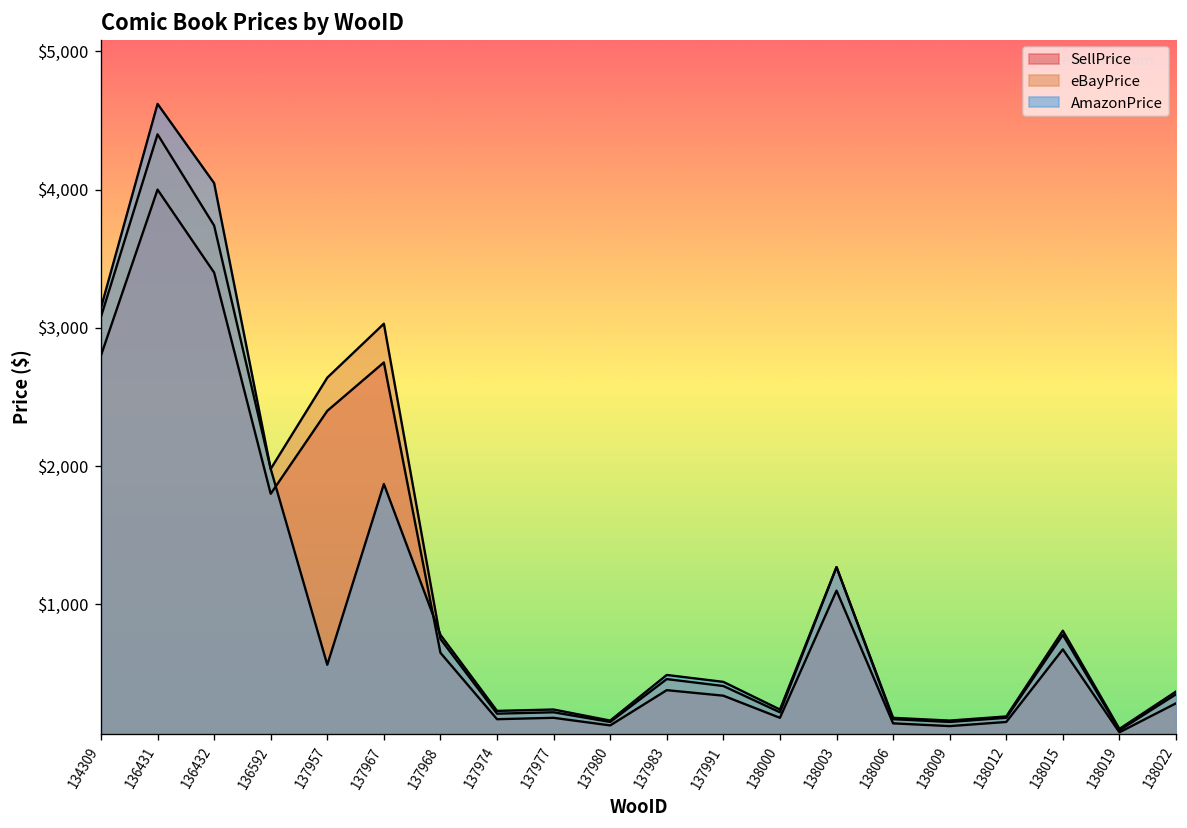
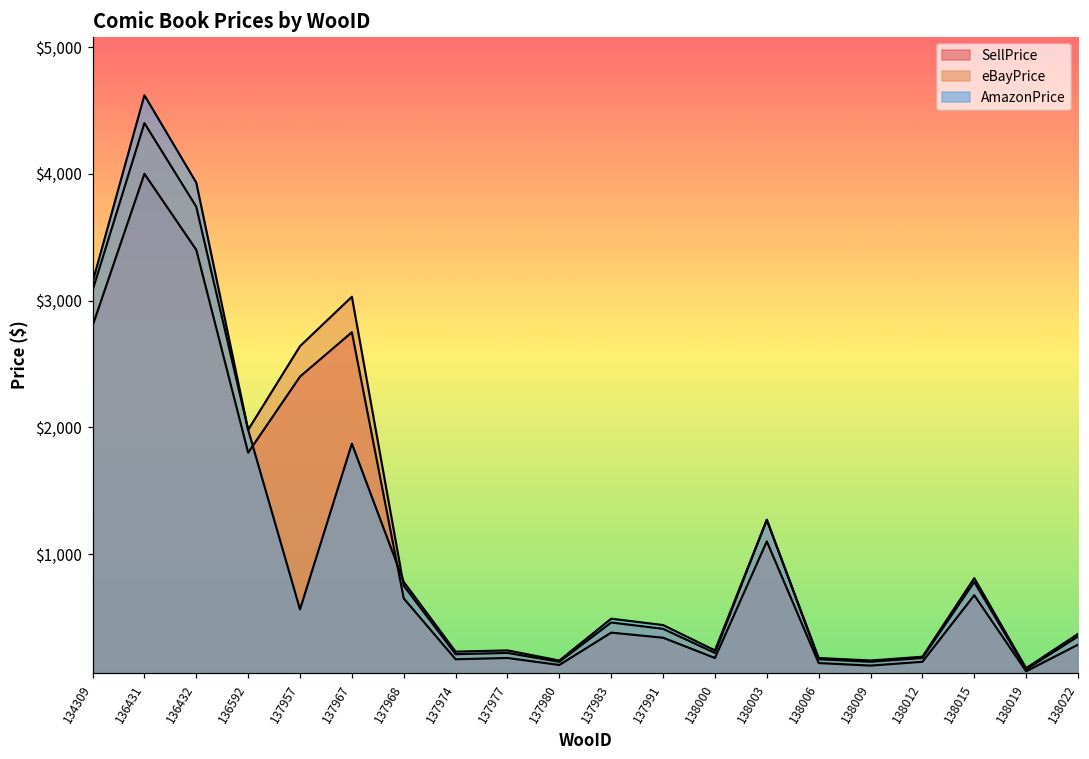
AmazonPrice, 136432: $4,050 -> $3,930
